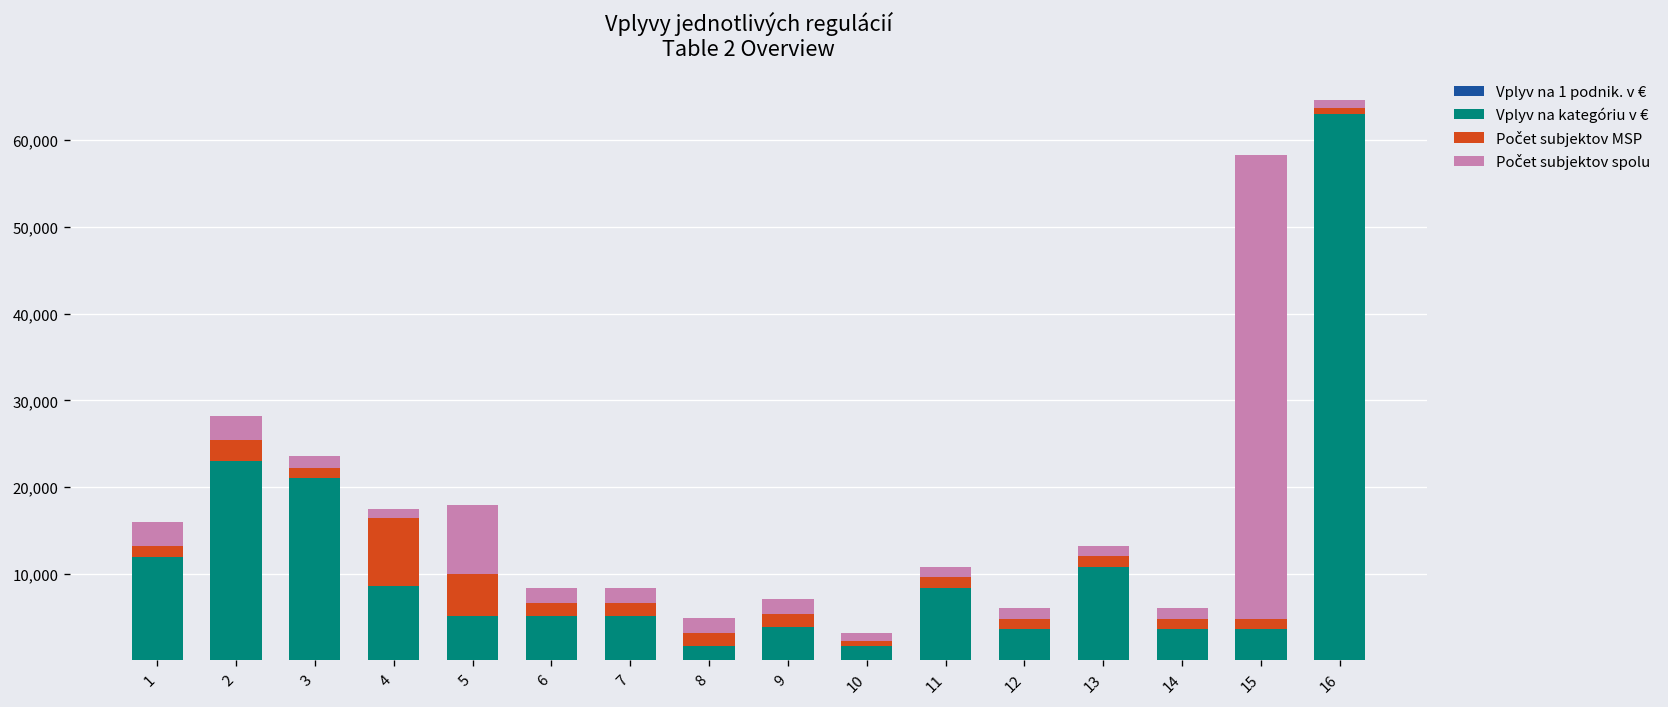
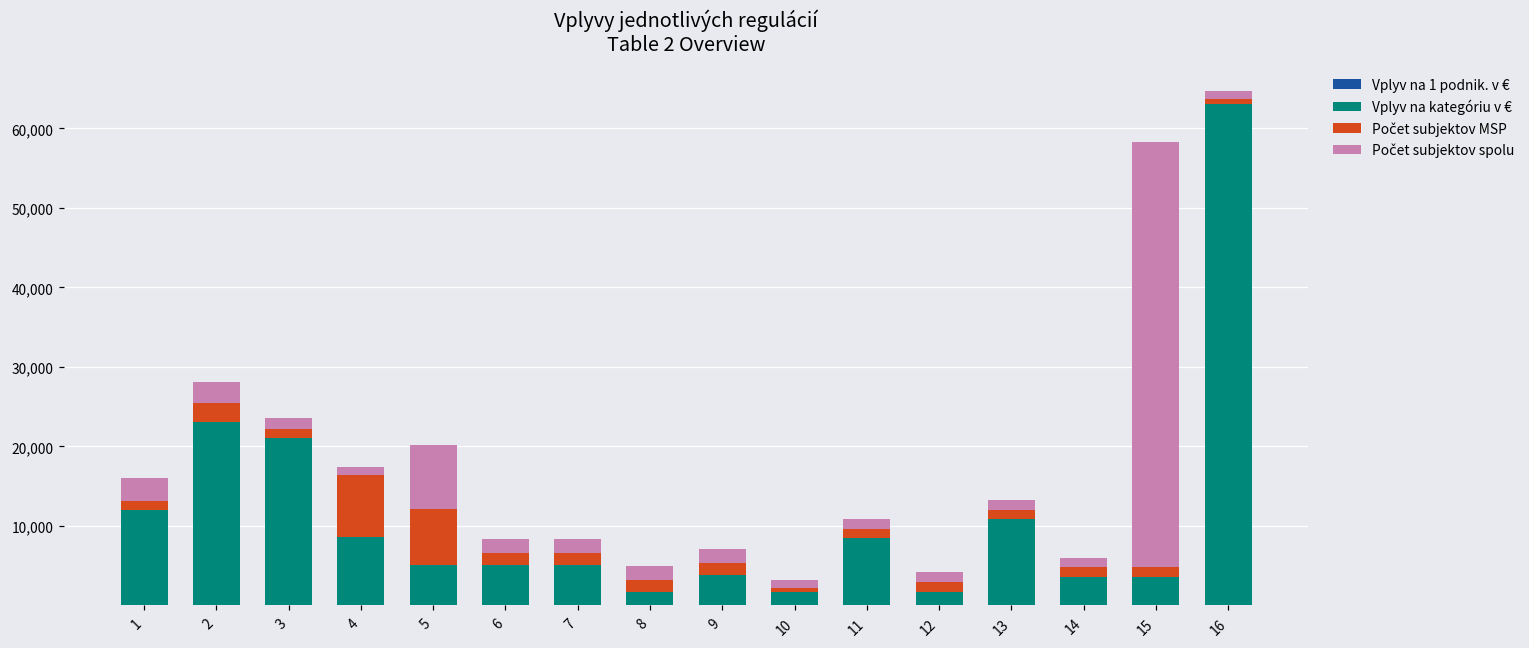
Počet subjektov MSP, 5: 5,000 -> 7,000
Vplyv na kategóriu v €, 12: 4,000 -> 2,000
